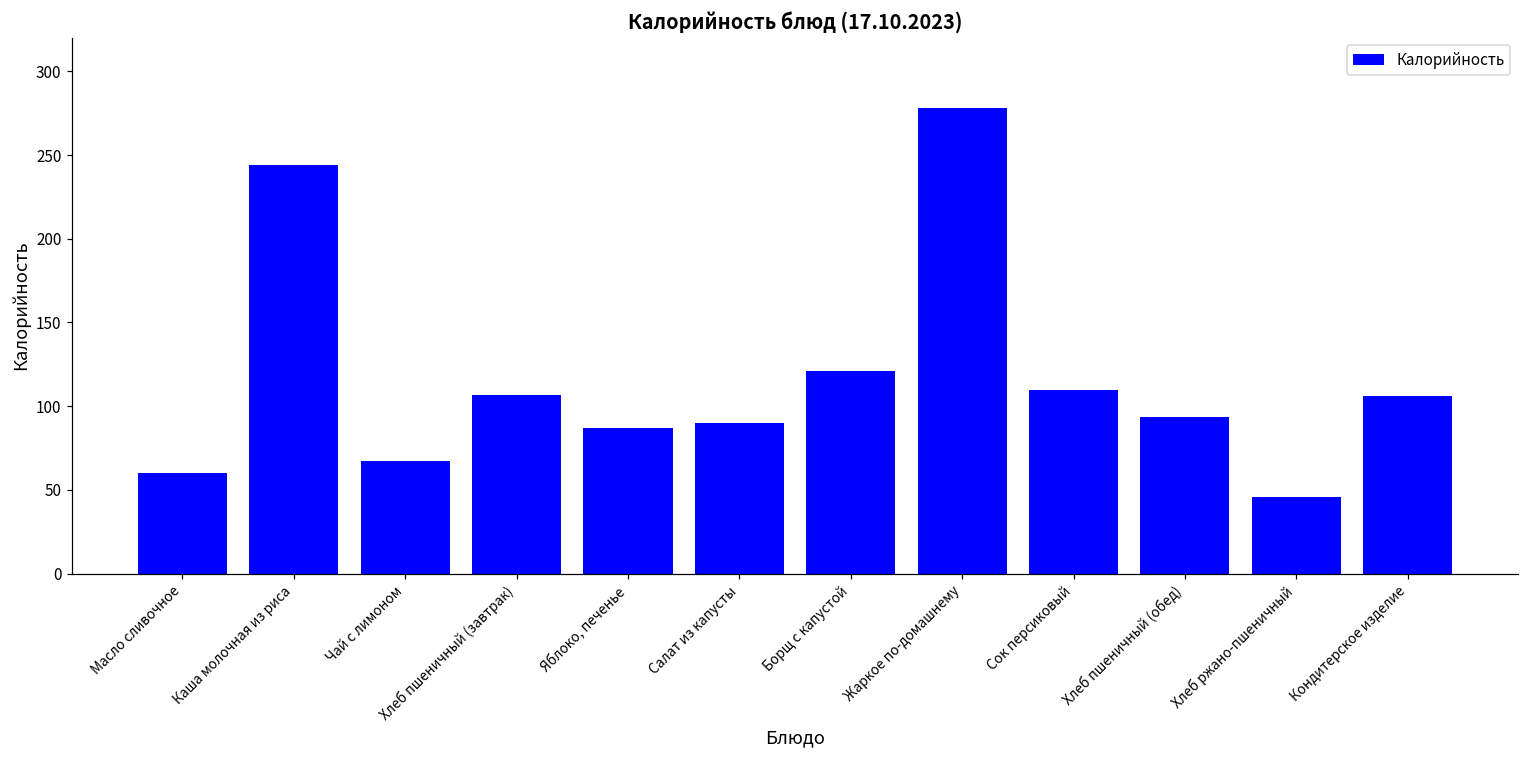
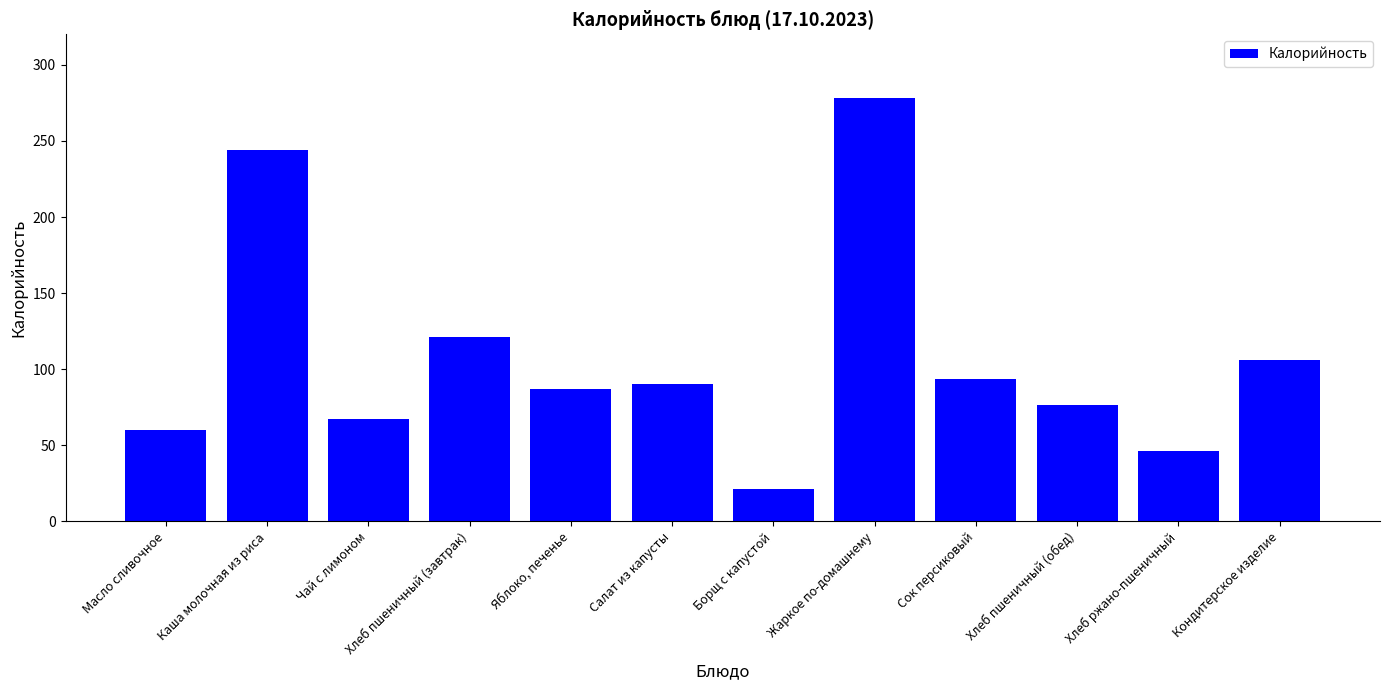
Хлеб пшеничный (завтрак): 107 -> 121
Борщ с капустой: 121 -> 21
Сок персиковый: 109 -> 94
Хлеб пшеничный (обед): 94 -> 77
